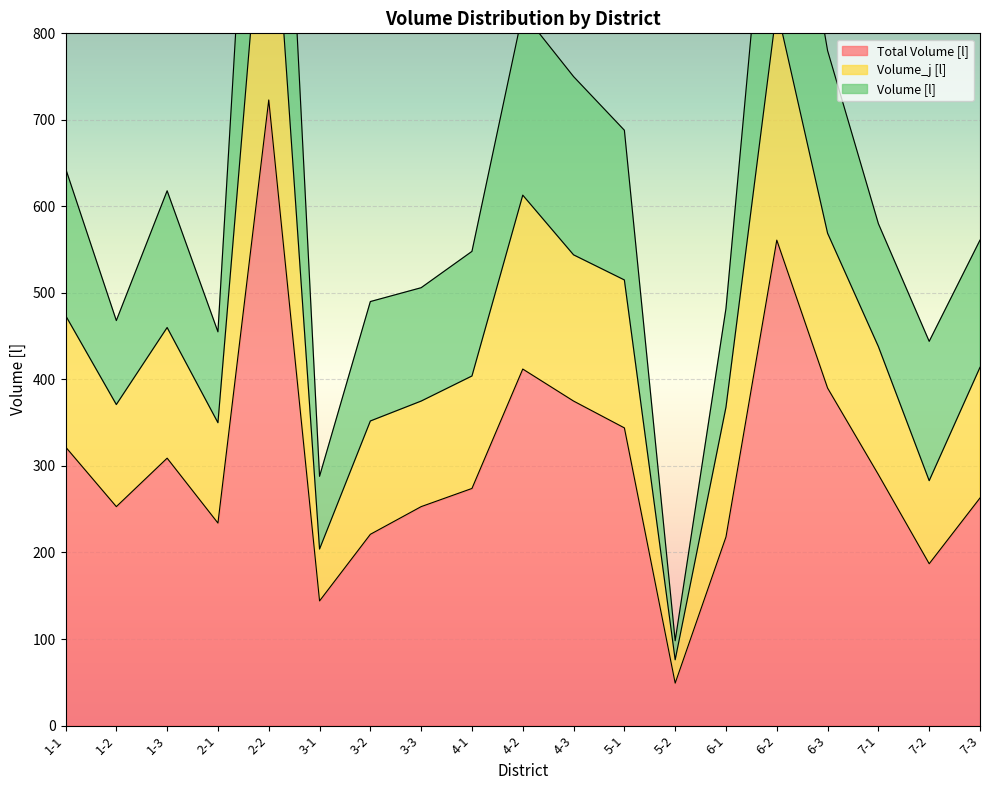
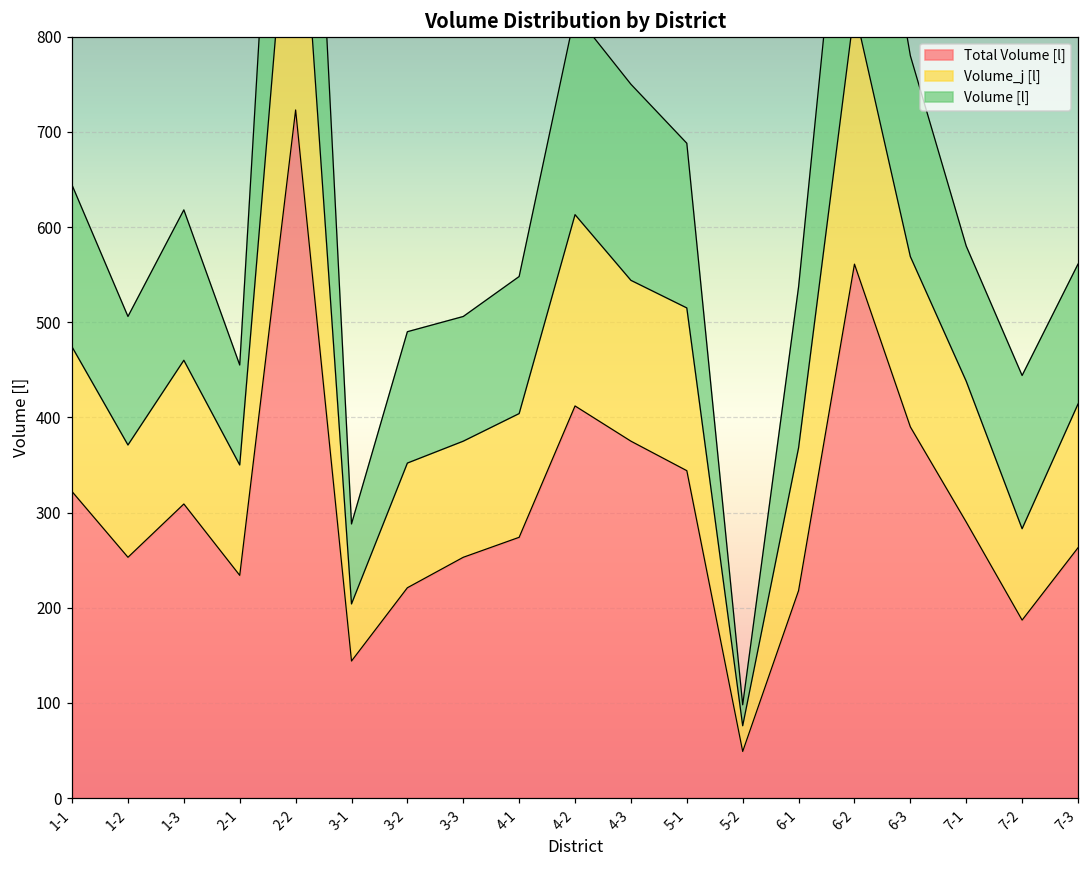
Volume [l], 1-2: 100 -> 140
Volume [l], 6-1: 110 -> 170
